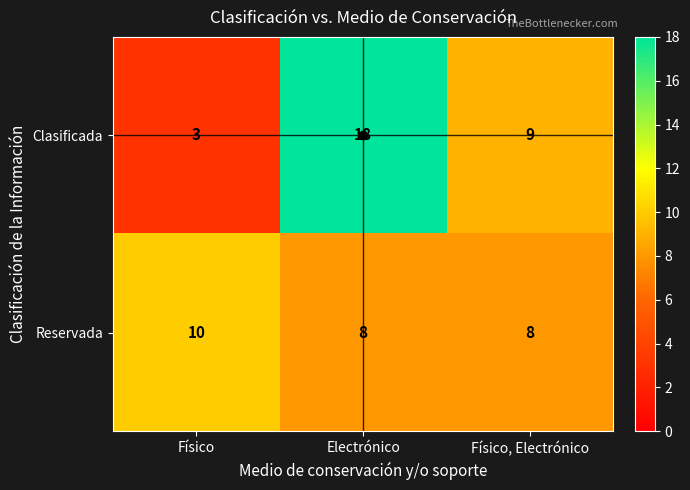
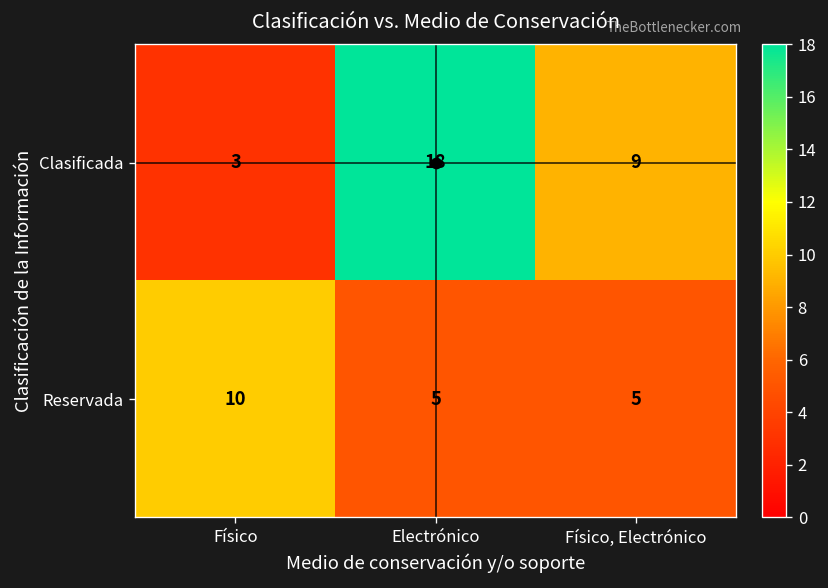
Reservada, Electrónico: 8 -> 5
Reservada, Físico, Electrónico: 8 -> 5
